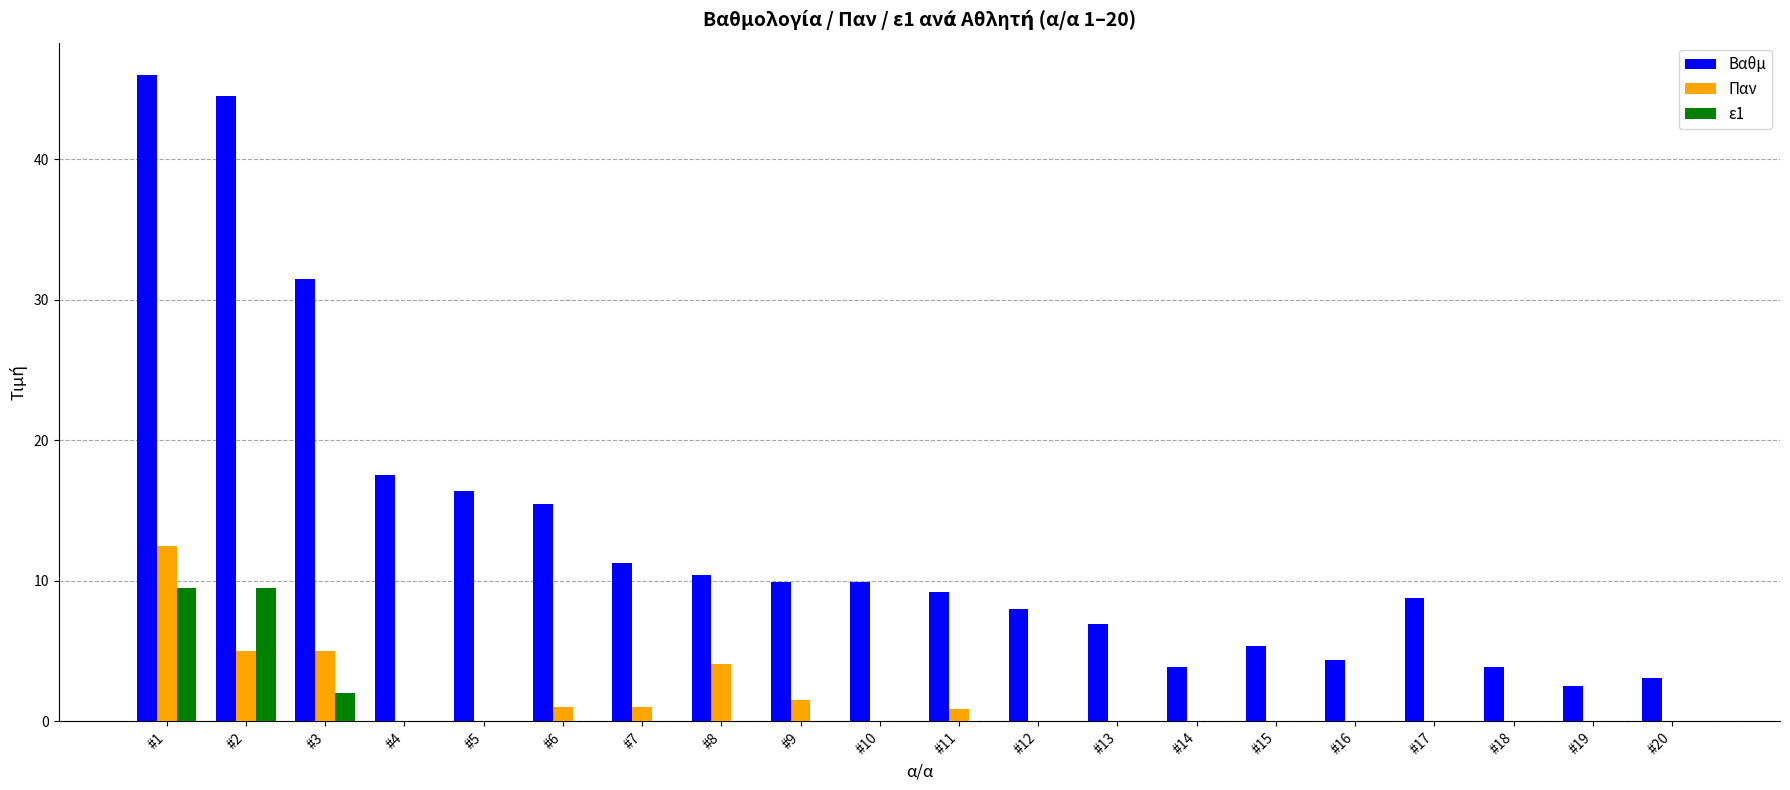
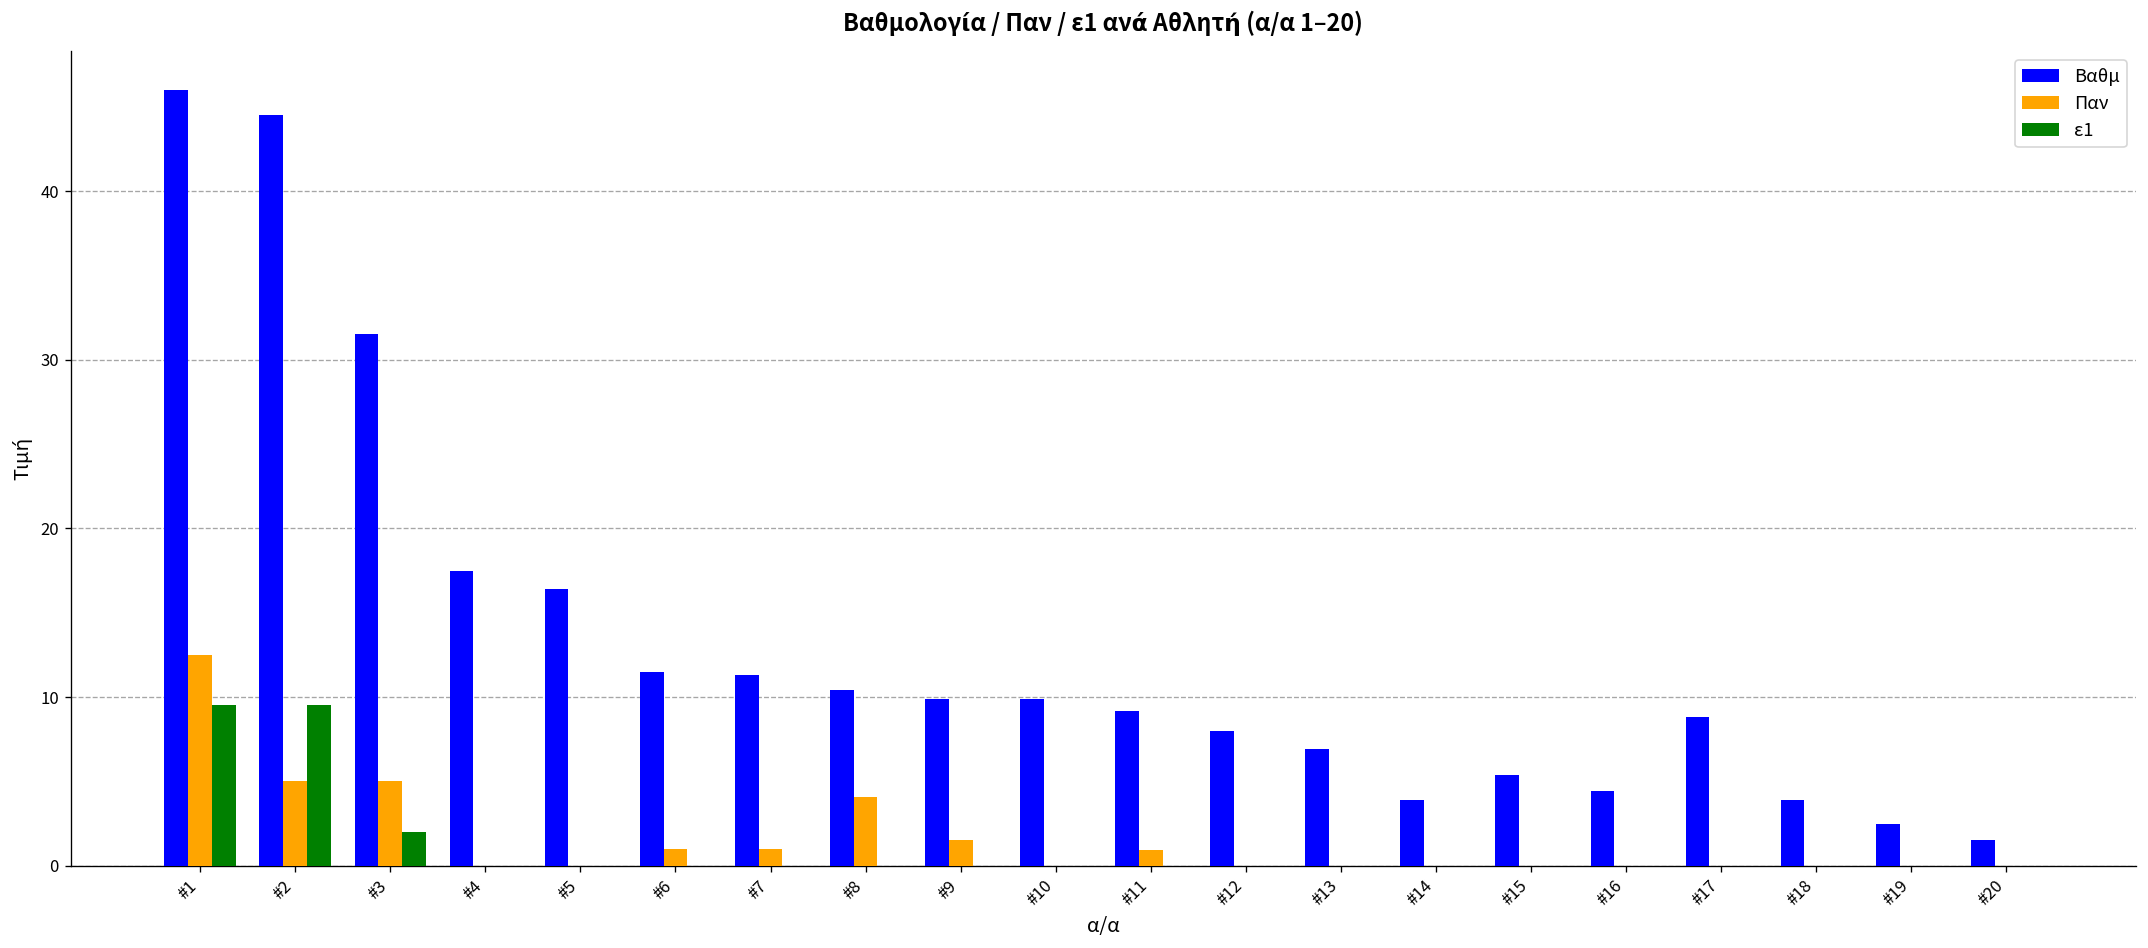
Βαθμ, #6: 15.5 -> 11.5
Βαθμ, #20: 3.1 -> 1.5
